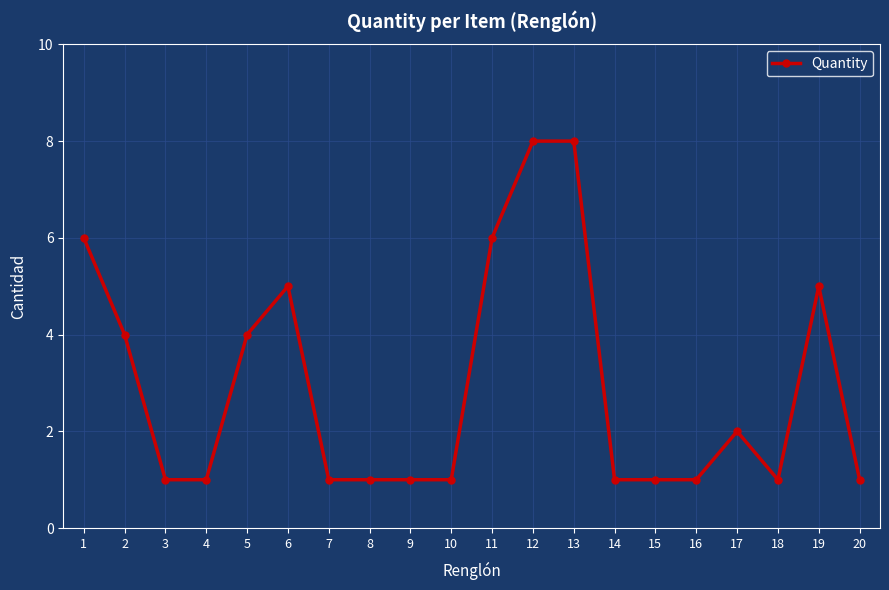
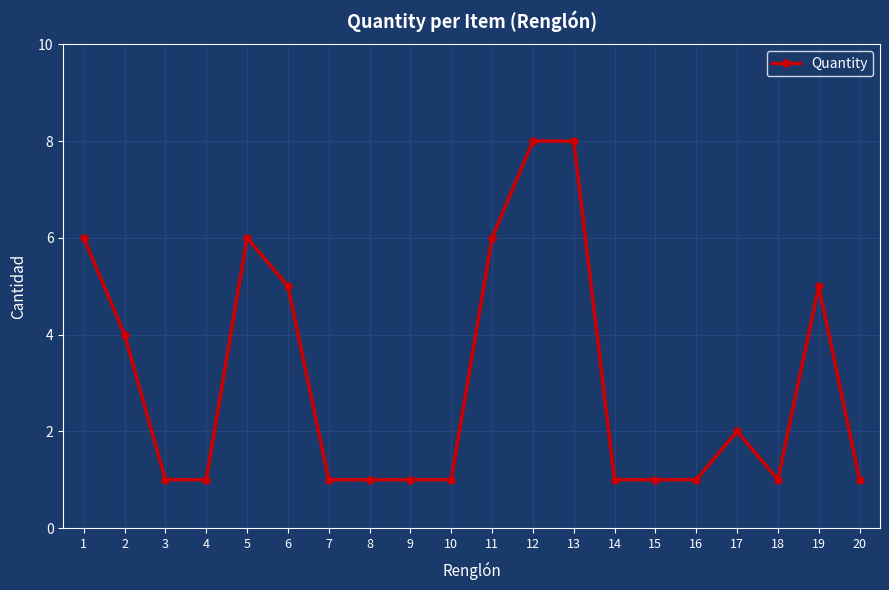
5: 4 -> 6
